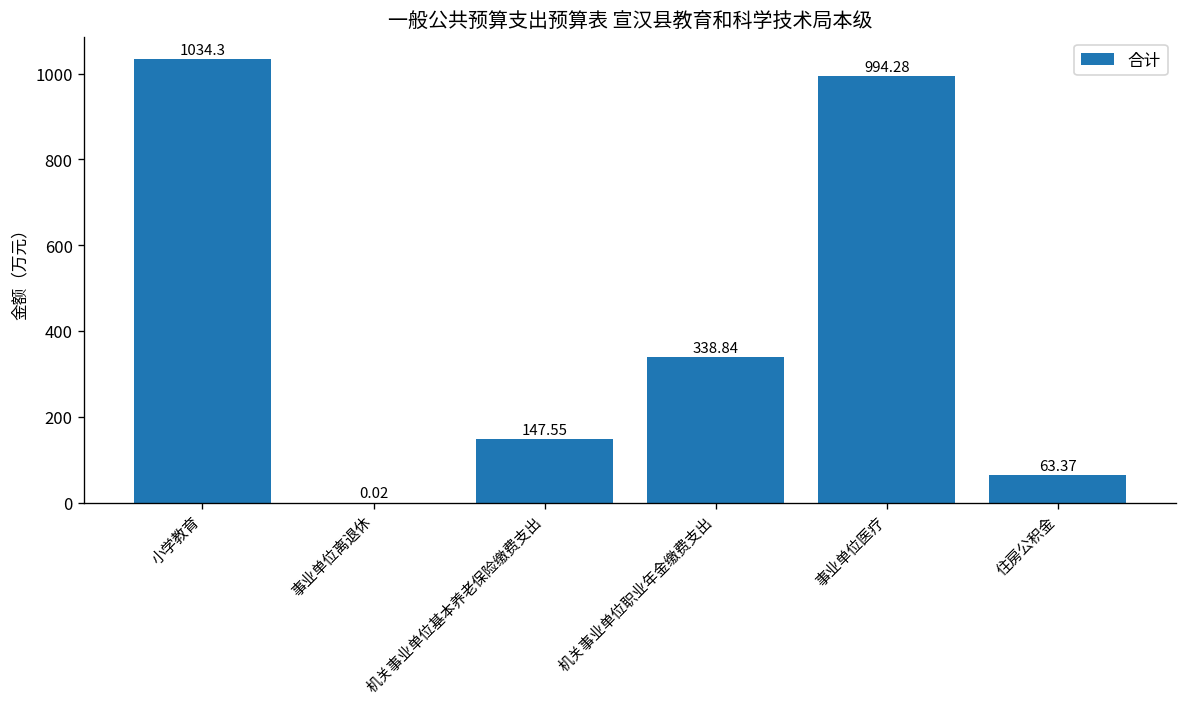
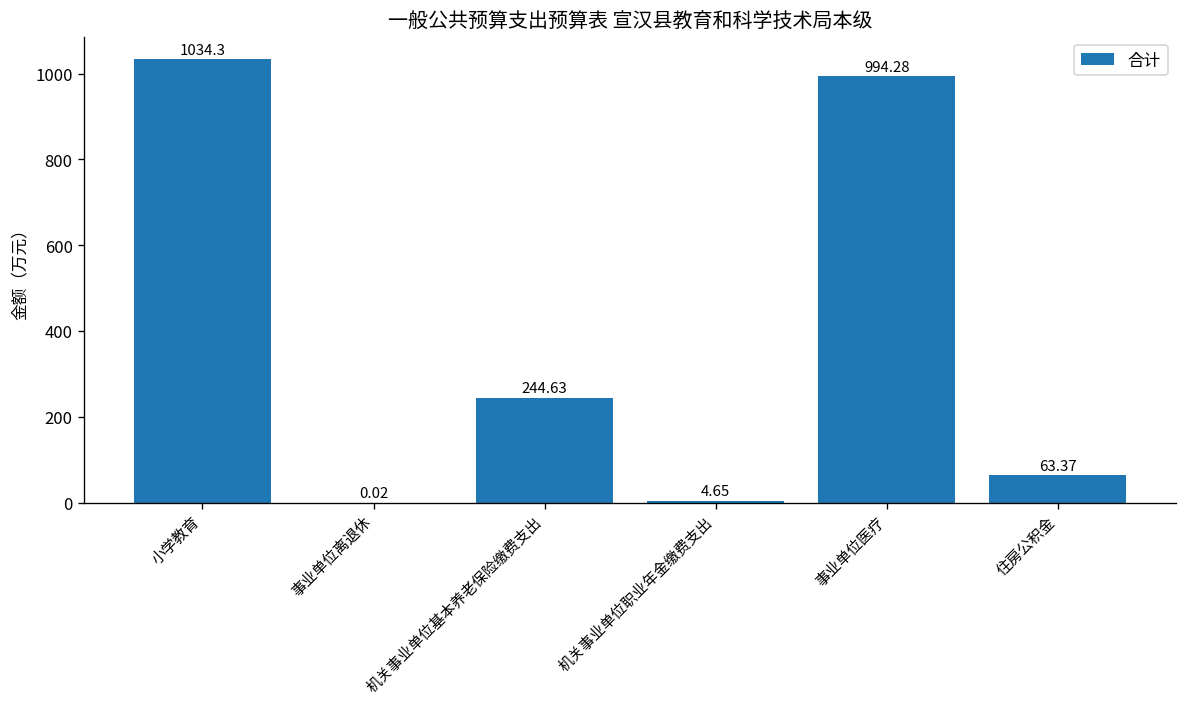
机关事业单位基本养老保险缴费支出: 147.55 -> 244.63
机关事业单位职业年金缴费支出: 338.84 -> 4.65
